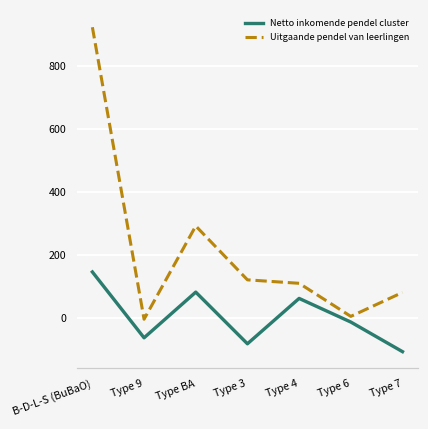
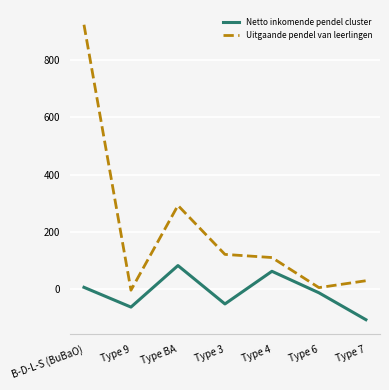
Netto inkomende pendel cluster, B-D-L-S (BuBaO): 150 -> 10
Netto inkomende pendel cluster, Type 3: -80 -> -50
Uitgaande pendel van leerlingen, Type 7: 80 -> 30
